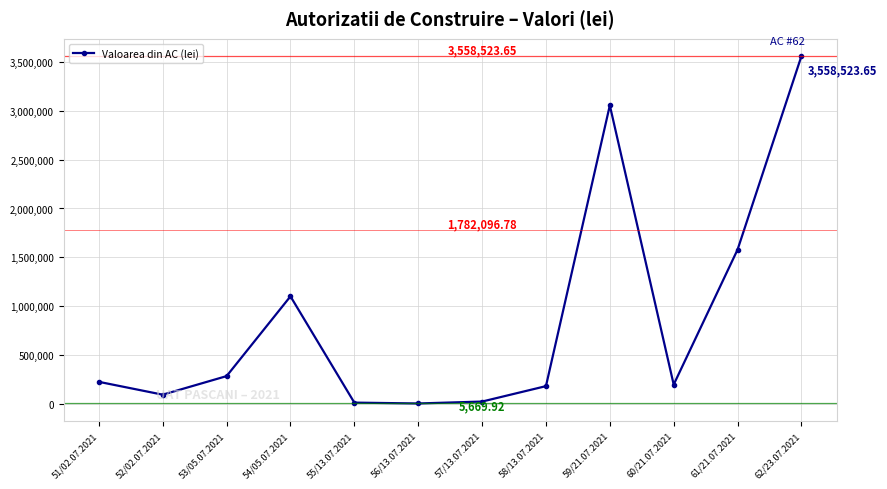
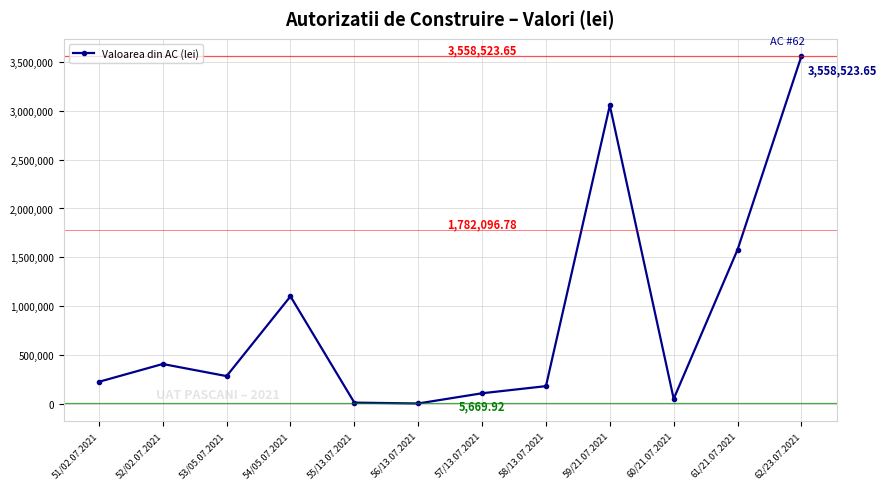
52/02.07.2021: 100,000 -> 400,000
57/13.07.2021: 0 -> 100,000
60/21.07.2021: 200,000 -> 100,000
